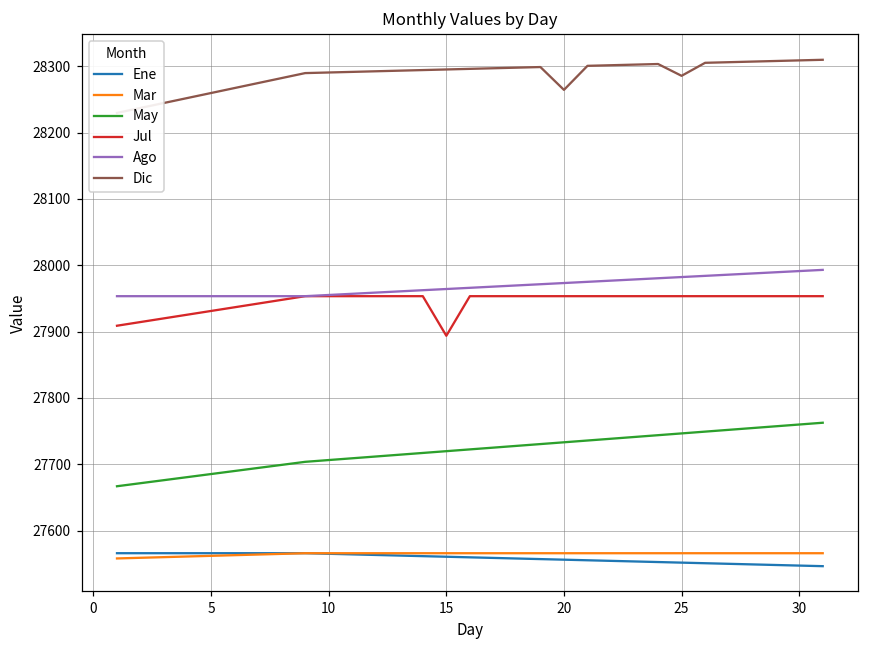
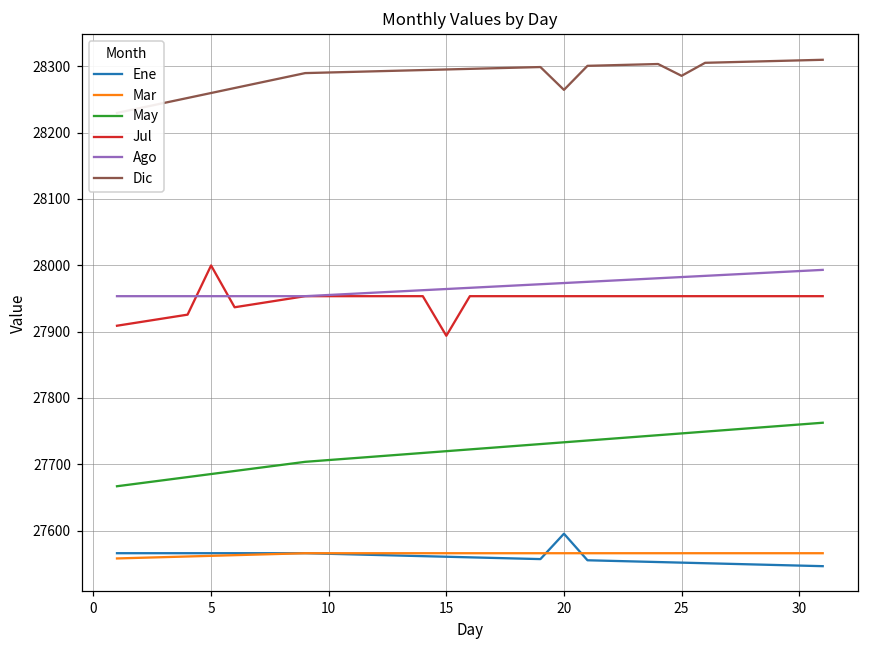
Jul, 5: 27930 -> 28000
Ene, 20: 27560 -> 27600
